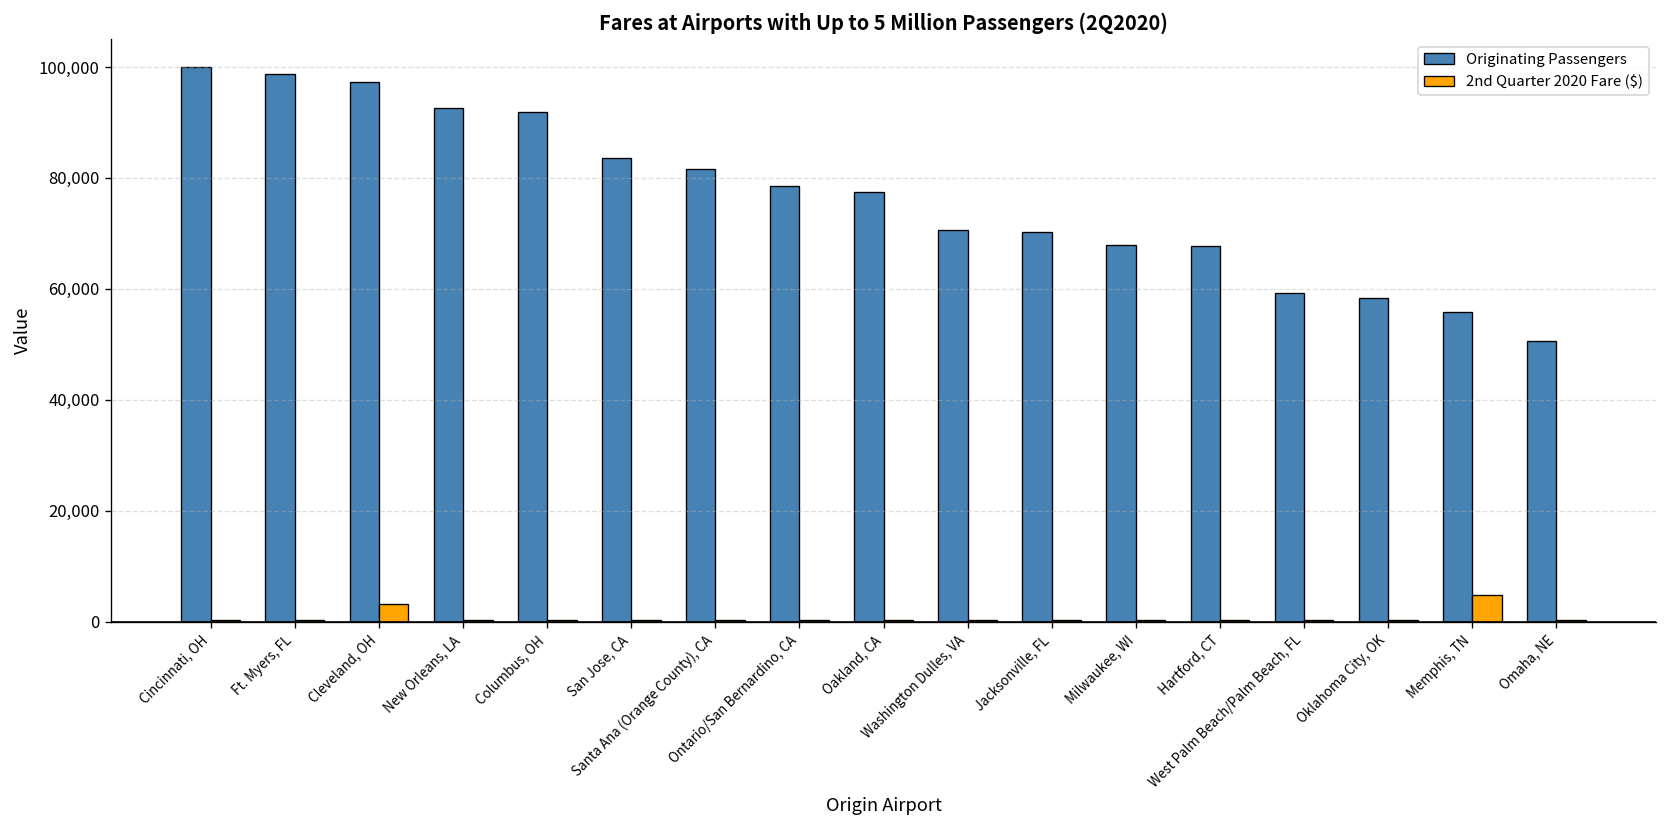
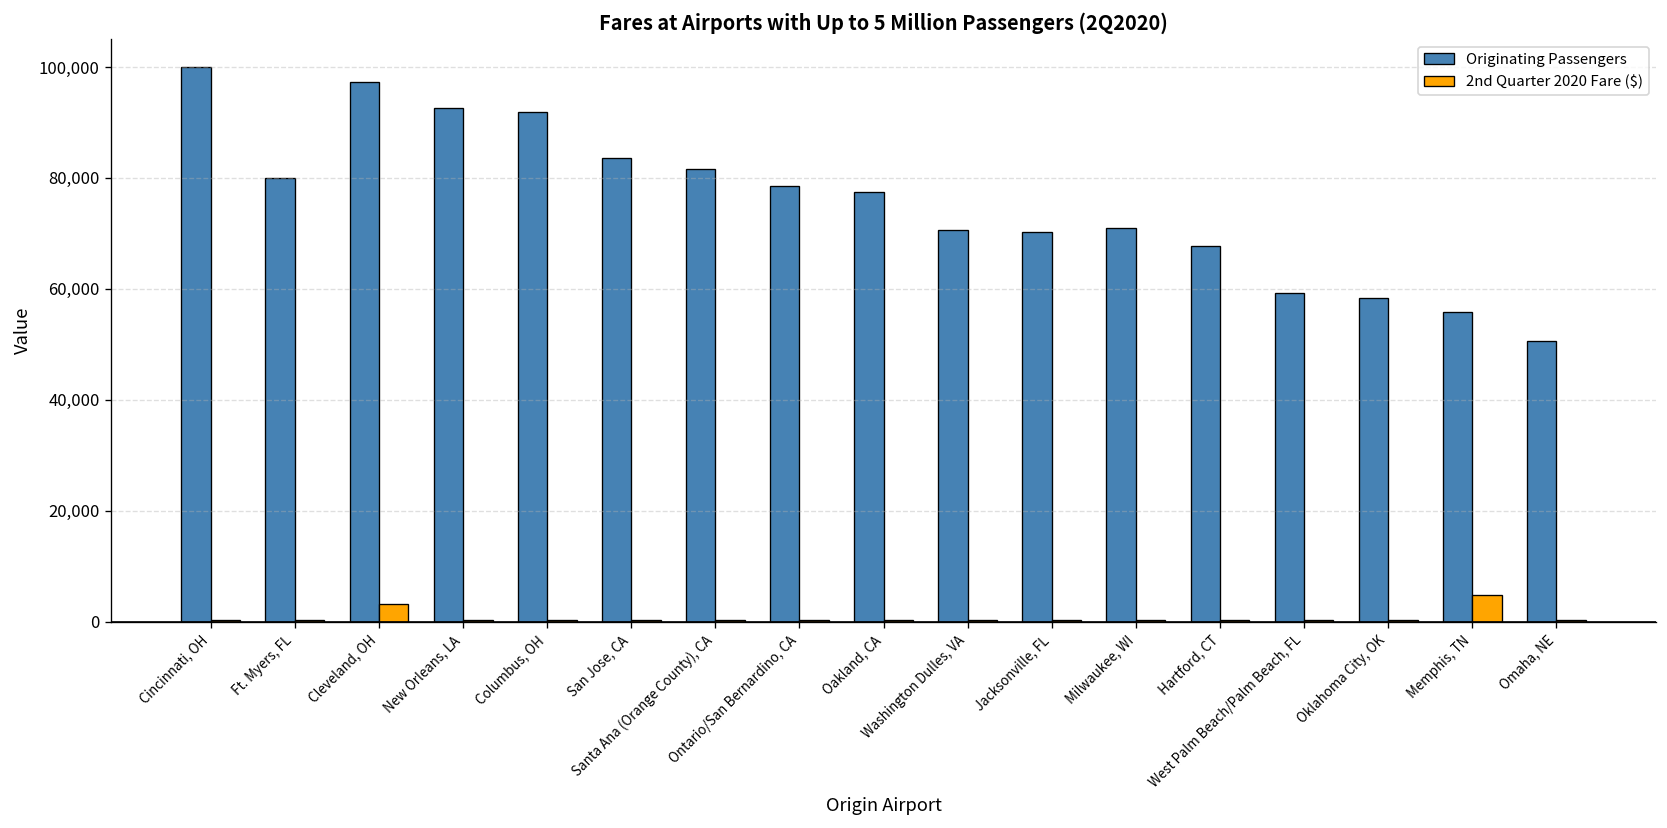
Originating Passengers, Ft. Myers, FL: 99,000 -> 80,000
Originating Passengers, Milwaukee, WI: 68,000 -> 71,000
